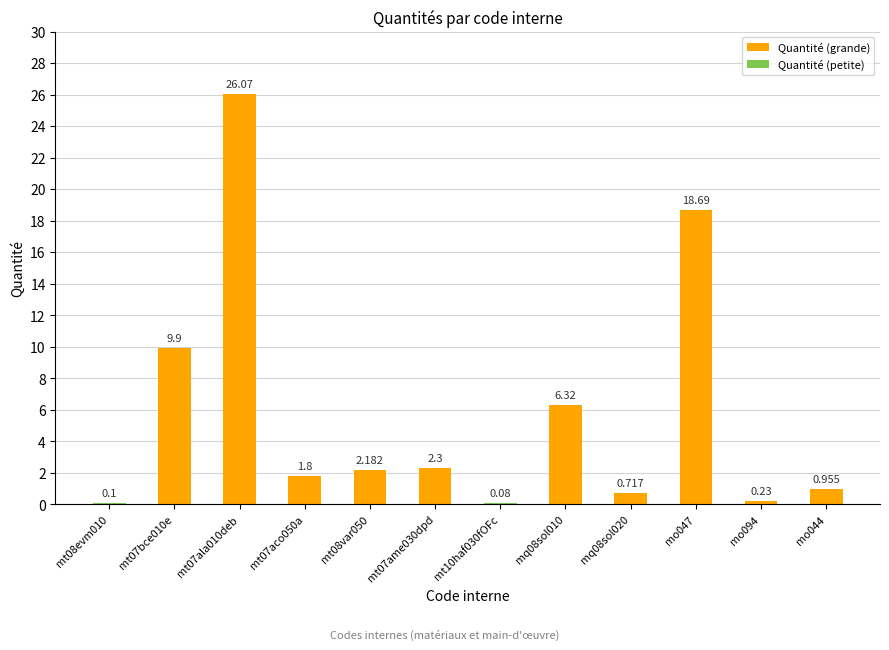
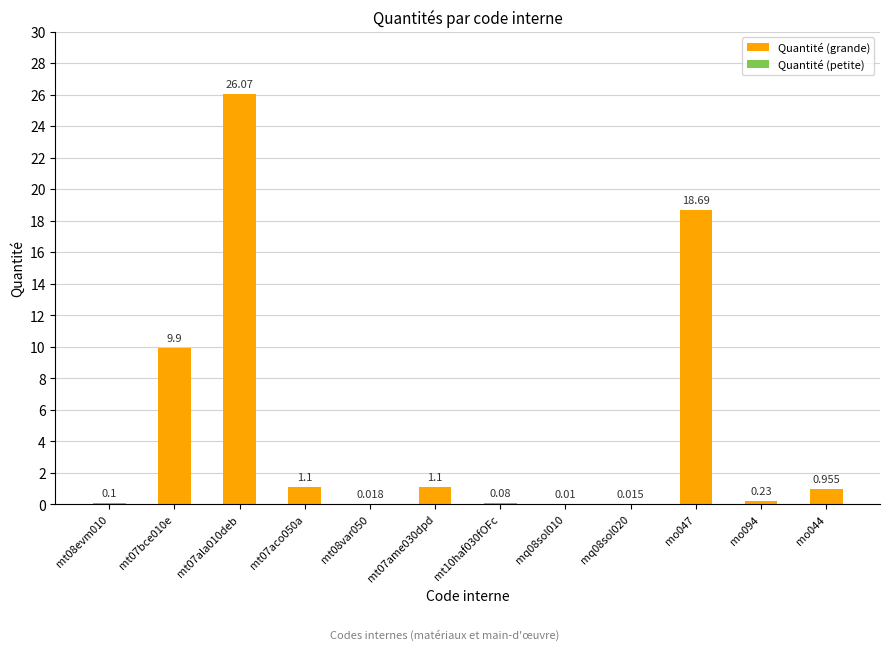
mt07aco050a: 1.8 -> 1.1
mt08var050: 2.182 -> 0.018
mt07ame030dpd: 2.3 -> 1.1
mq08sol010: 6.32 -> 0.01
mq08sol020: 0.717 -> 0.015
